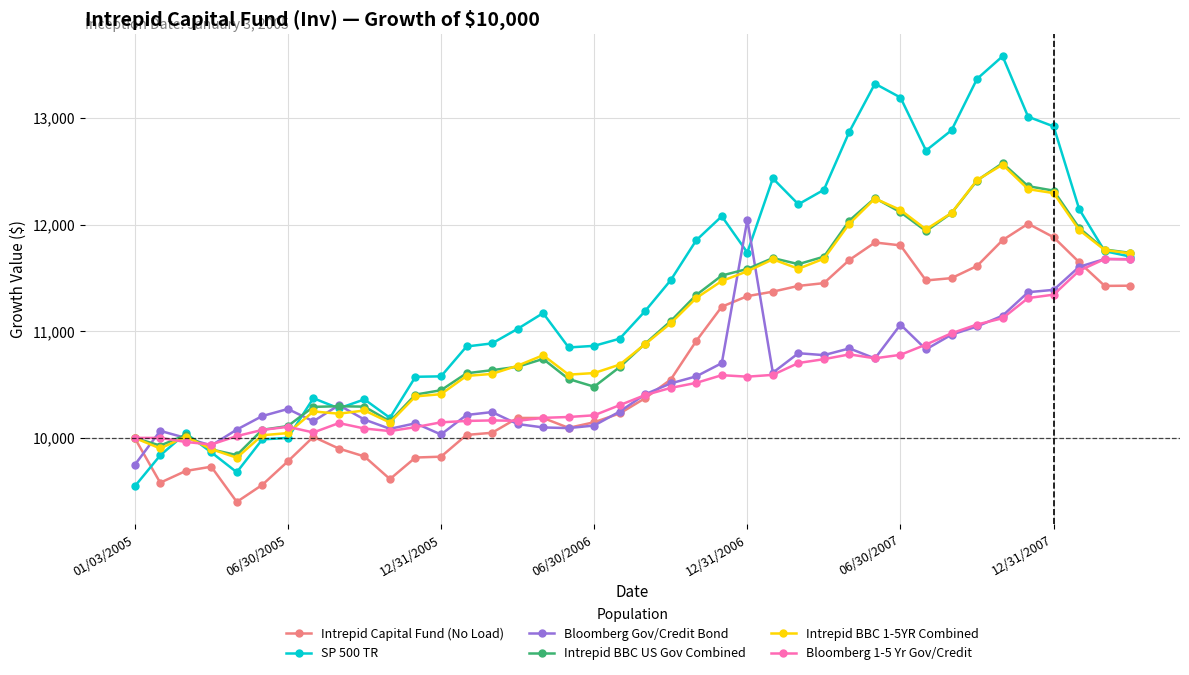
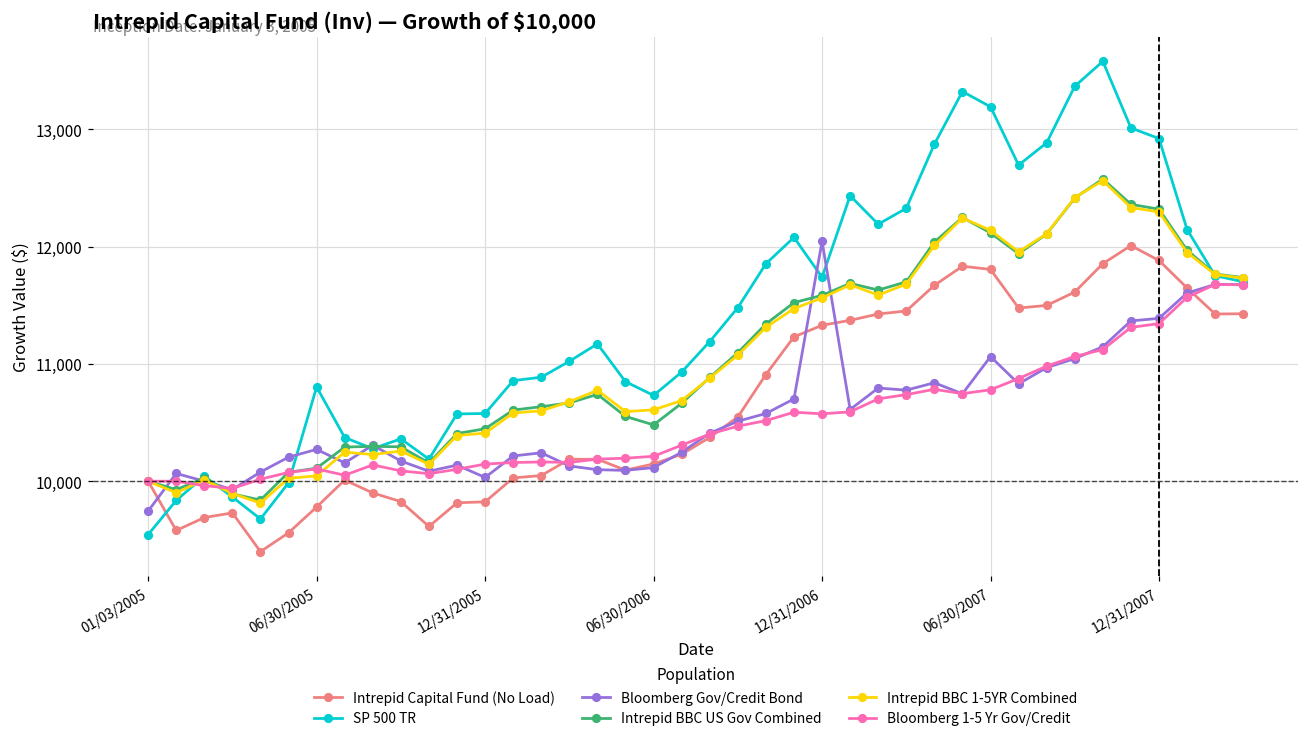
SP 500 TR, 06/30/2005: 10,000 -> 10,800
SP 500 TR, 06/30/2006: 10,860 -> 10,730
